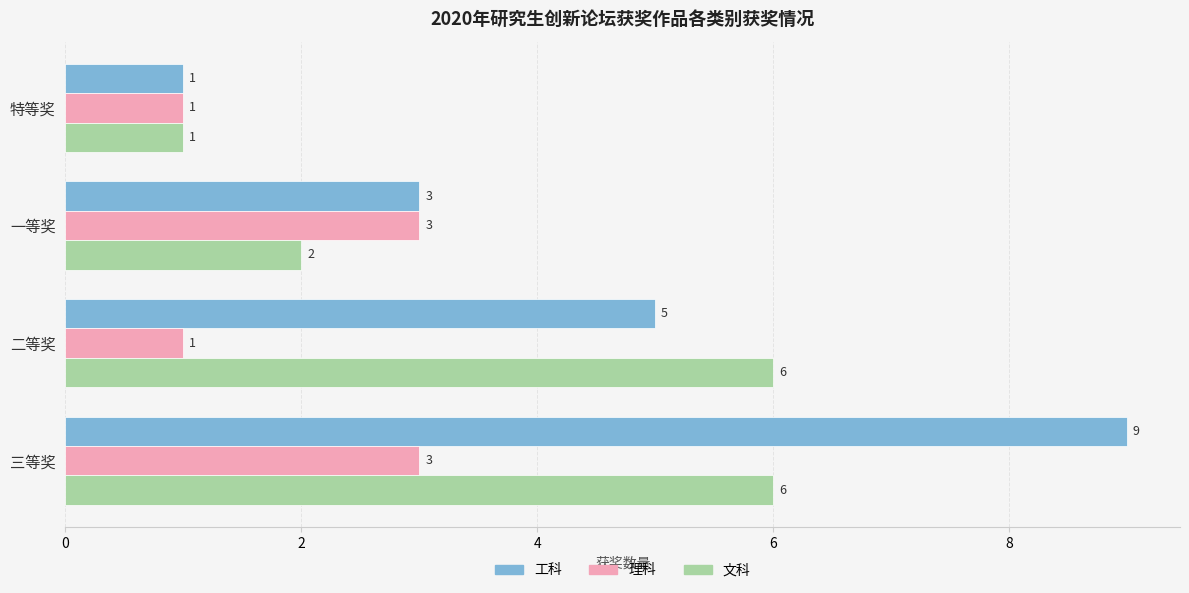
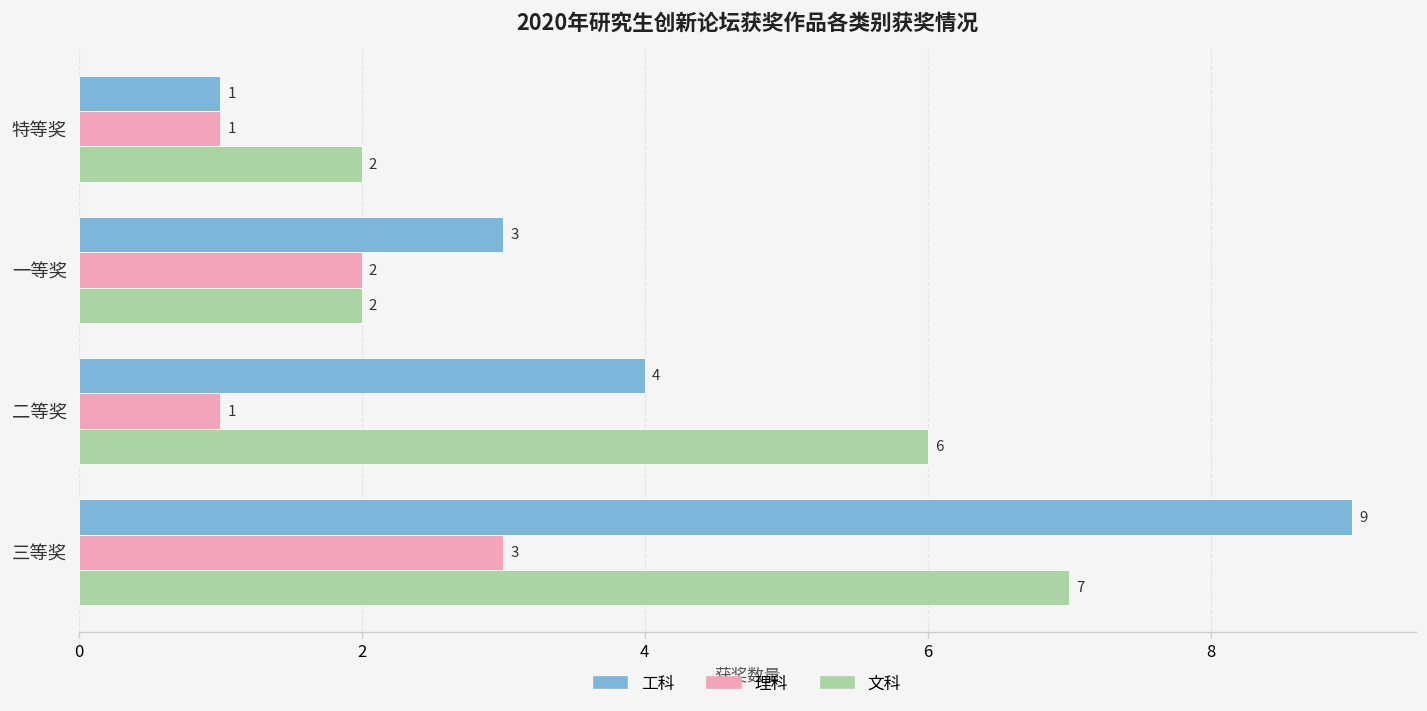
文科, 特等奖: 1 -> 2
理科, 一等奖: 3 -> 2
工科, 二等奖: 5 -> 4
文科, 三等奖: 6 -> 7
